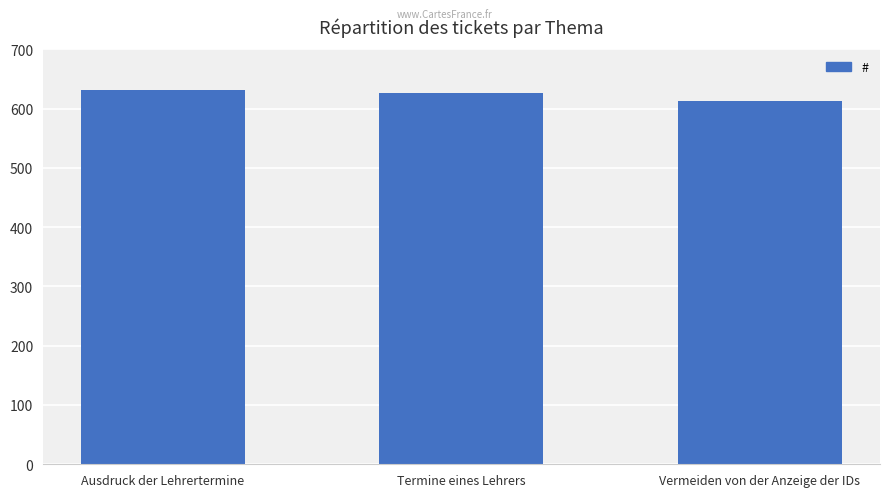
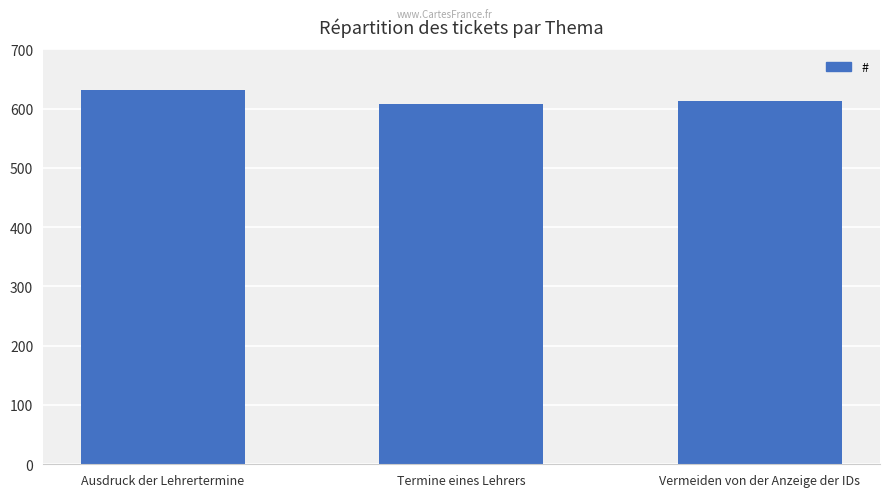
Termine eines Lehrers: 630 -> 610
